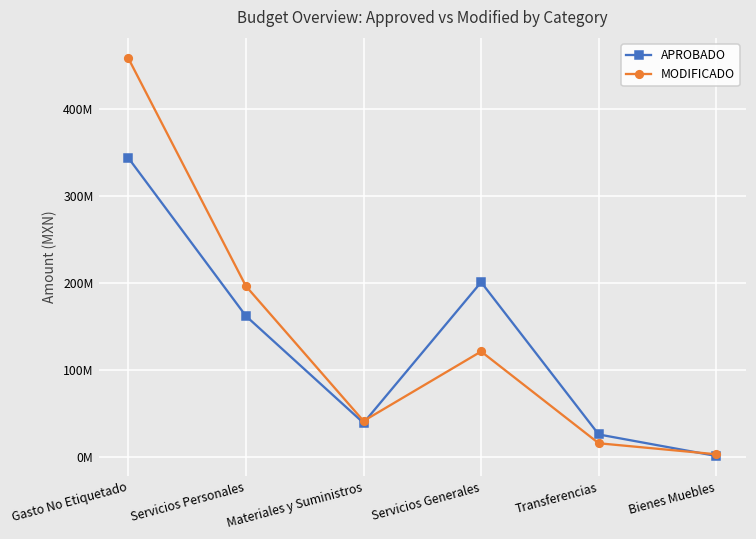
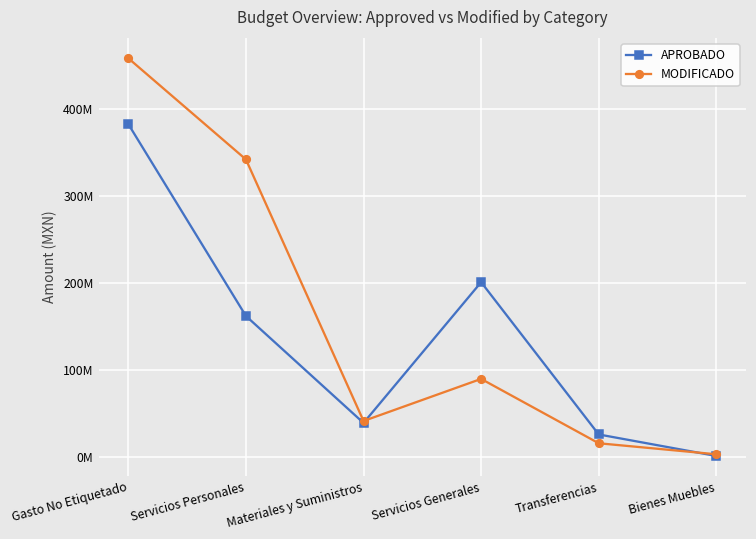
APROBADO, Gasto No Etiquetado: 340000000 -> 380000000
MODIFICADO, Servicios Personales: 200000000 -> 340000000
MODIFICADO, Servicios Generales: 120000000 -> 90000000
